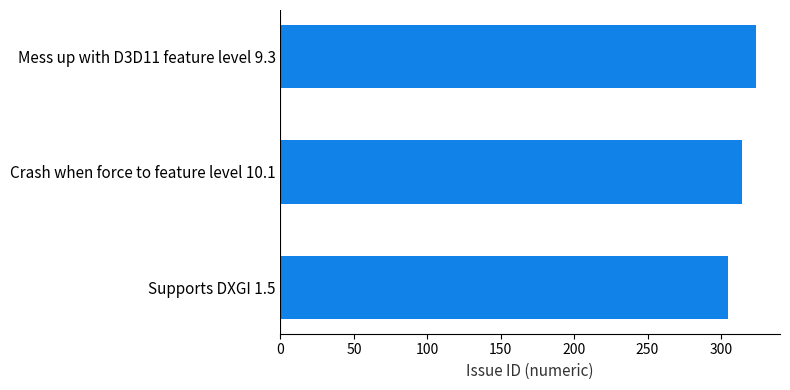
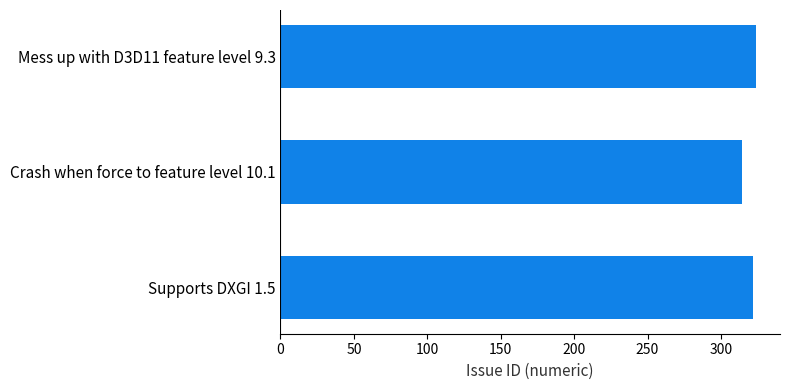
Supports DXGI 1.5: 305 -> 322
